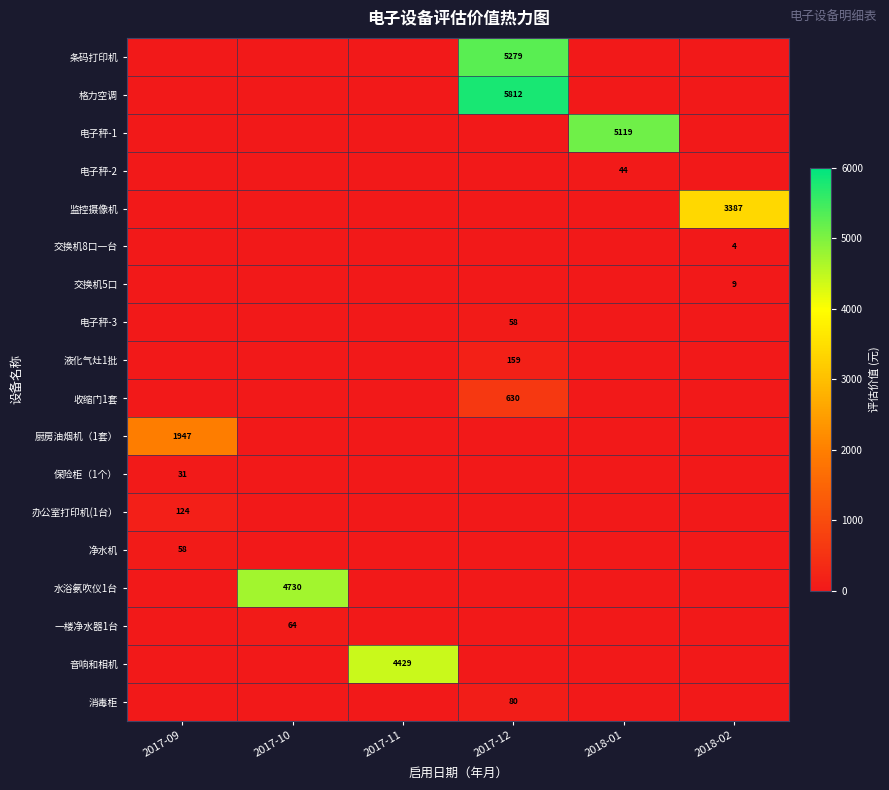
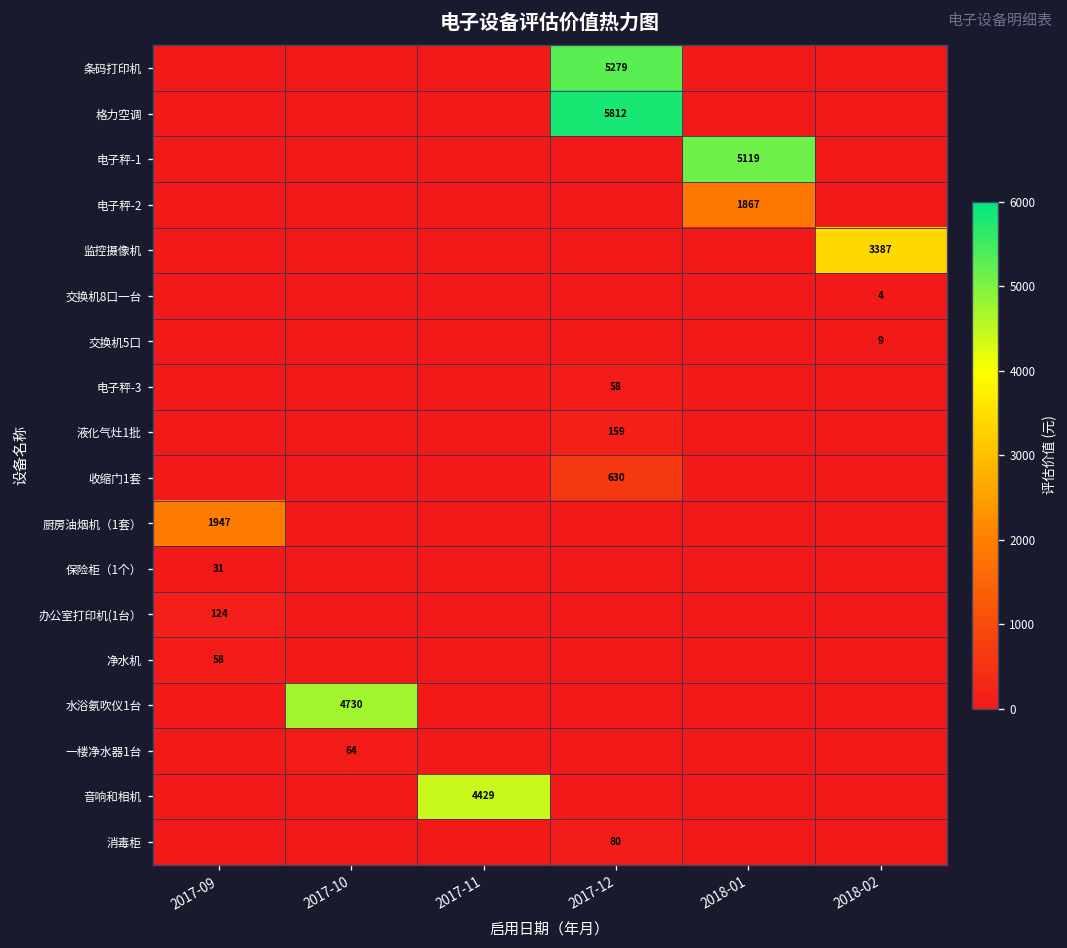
电子秤-2, 2018-01: 44 -> 1867
